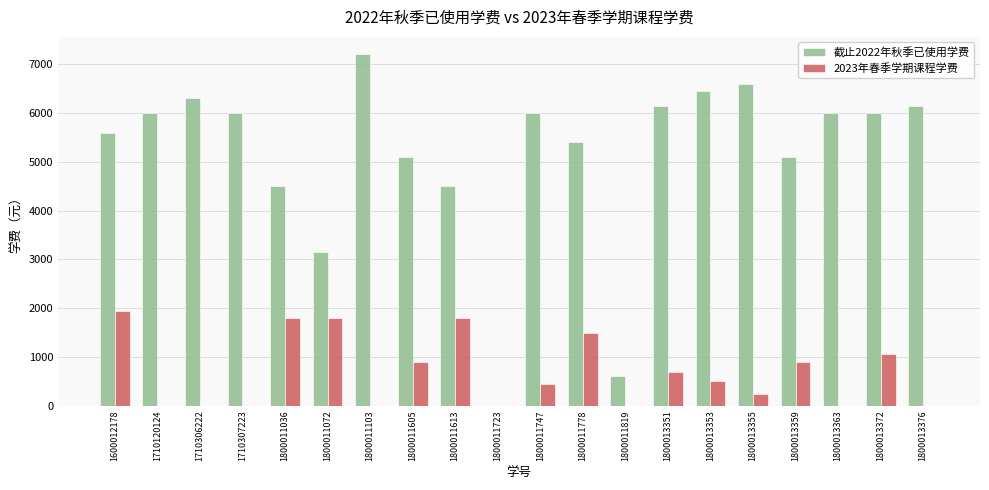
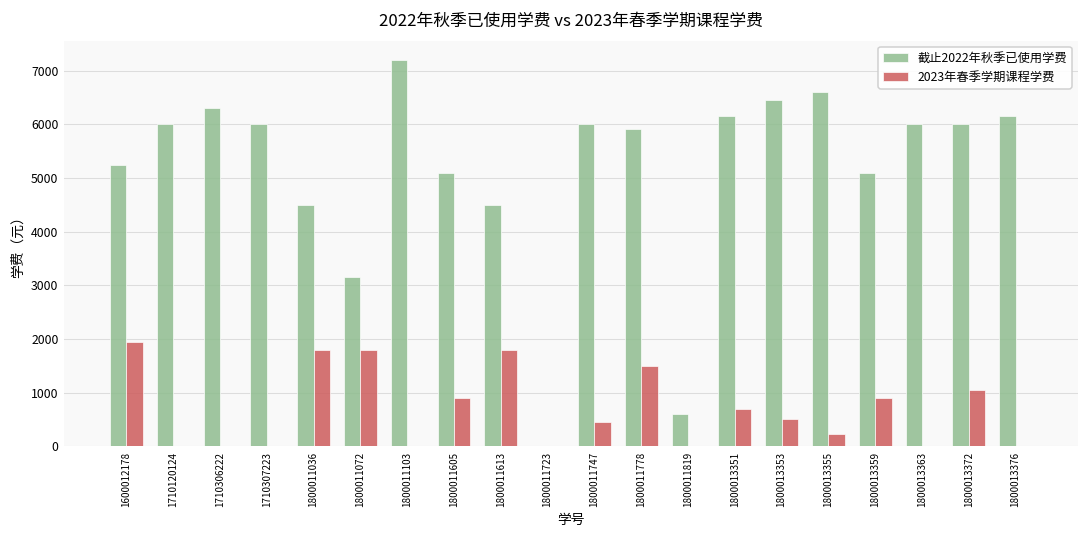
截止2022年秋季已使用学费, 1600012178: 5600 -> 5300
截止2022年秋季已使用学费, 1800011778: 5400 -> 5900
